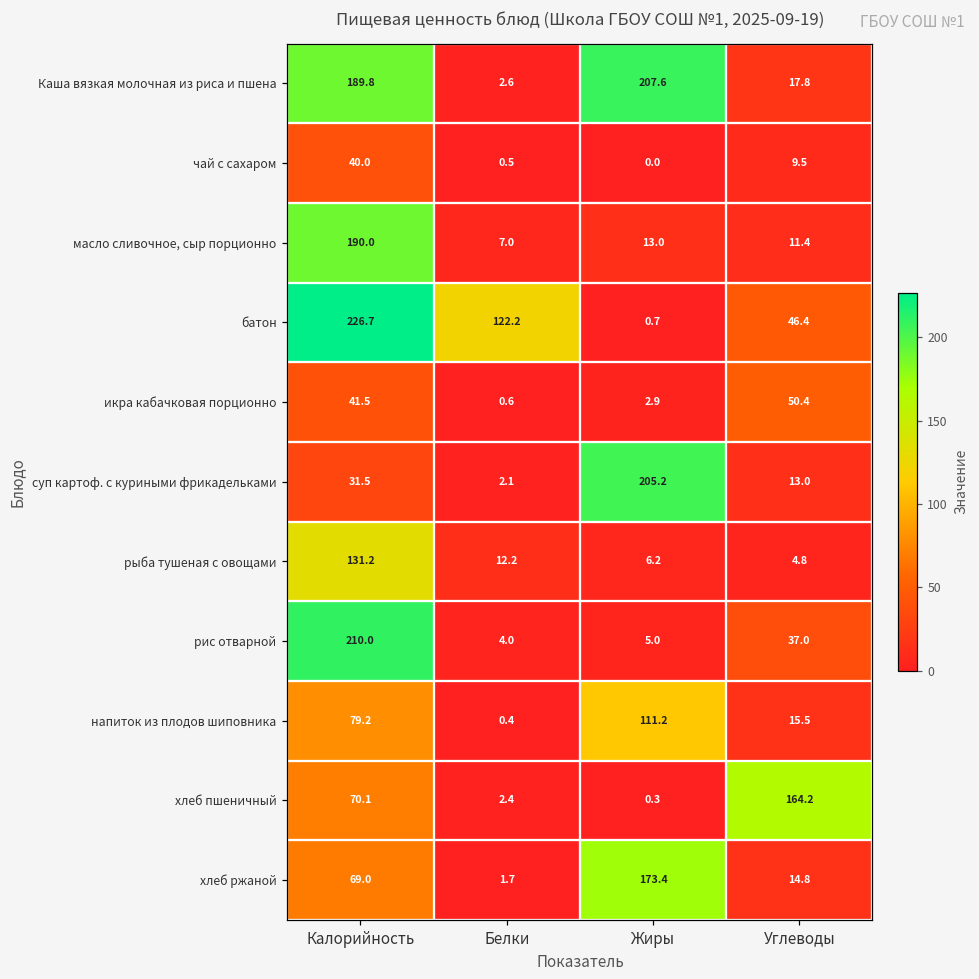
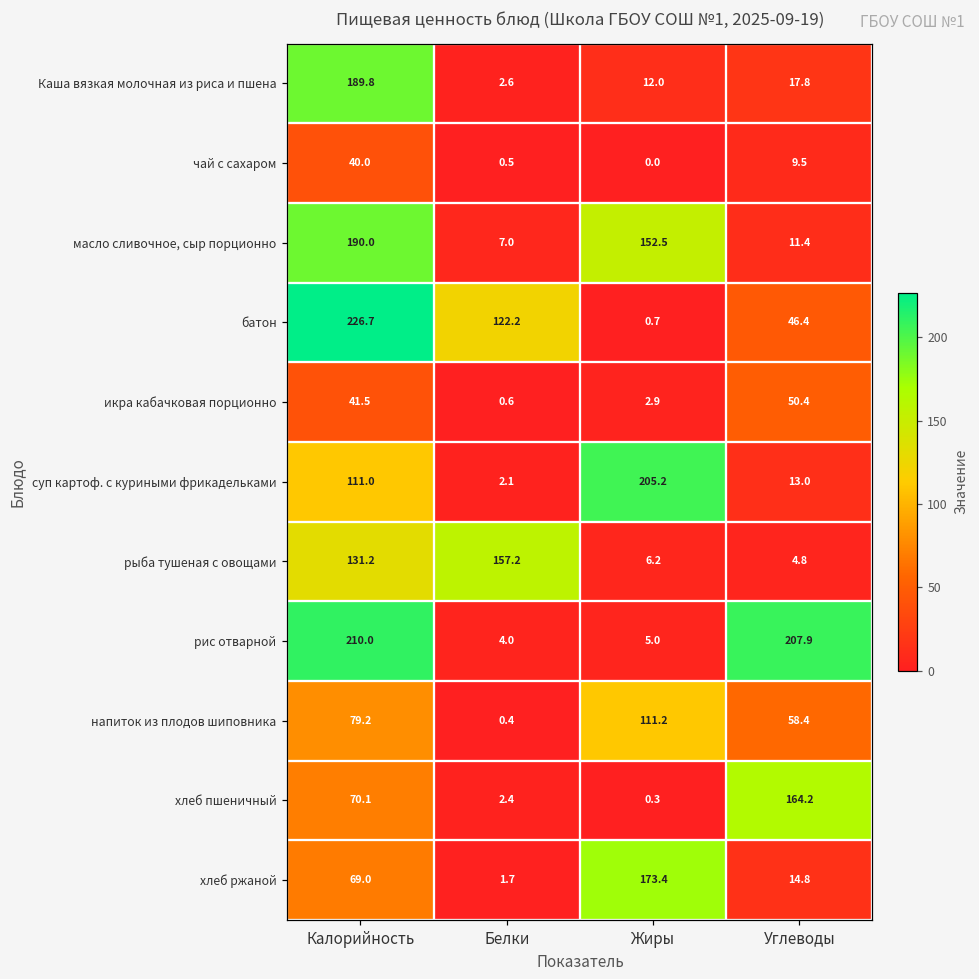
Каша вязкая молочная из риса и пшена, Жиры: 207.6 -> 12.0
масло сливочное, сыр порционно, Жиры: 13.0 -> 152.5
суп картоф. с куриными фрикадельками, Калорийность: 31.5 -> 111.0
рыба тушеная с овощами, Белки: 12.2 -> 157.2
рис отварной, Углеводы: 37.0 -> 207.9
напиток из плодов шиповника, Углеводы: 15.5 -> 58.4
